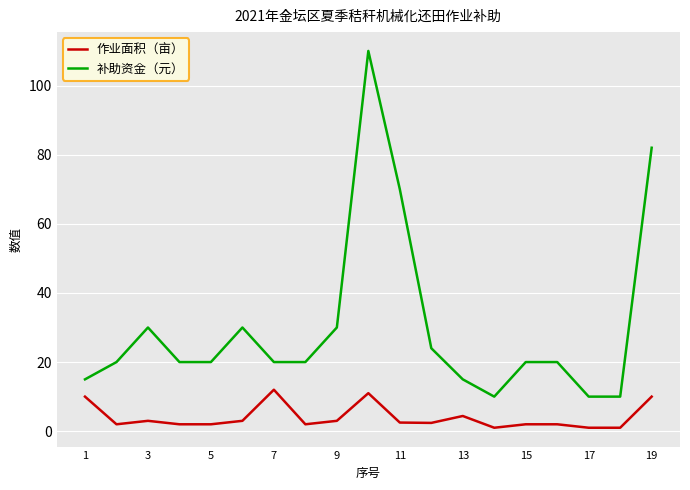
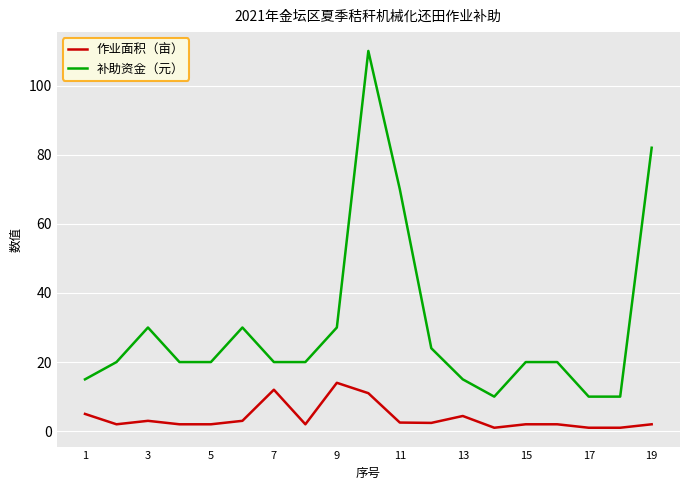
作业面积（亩）, 1: 10 -> 5
作业面积（亩）, 9: 3 -> 14
作业面积（亩）, 19: 10 -> 2
